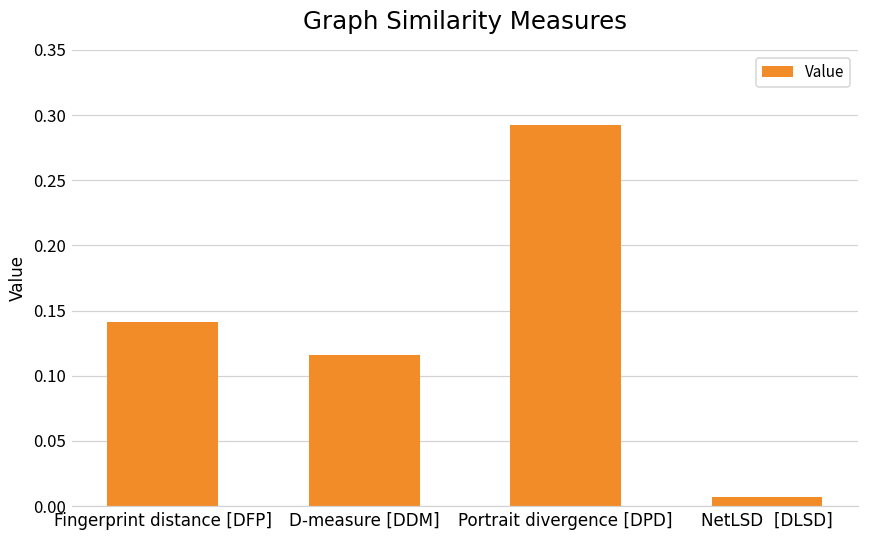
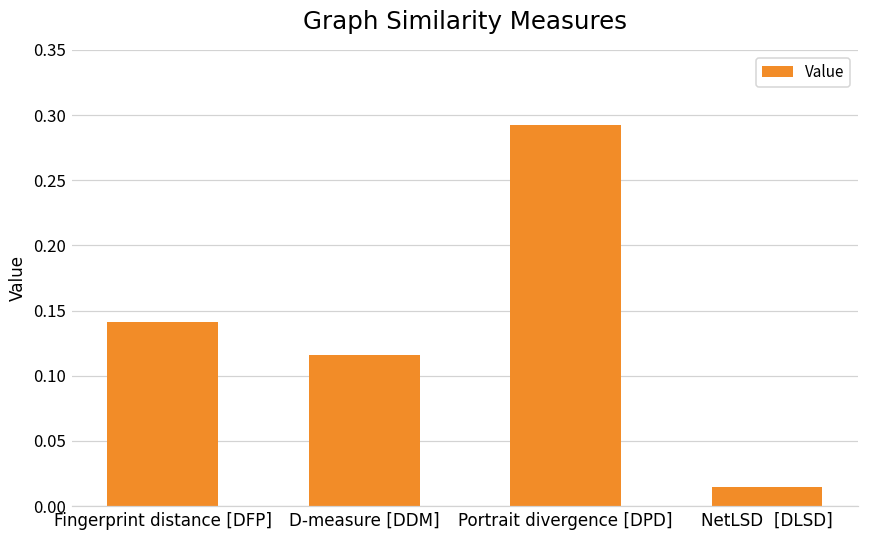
NetLSD [DLSD]: 0.007 -> 0.015
